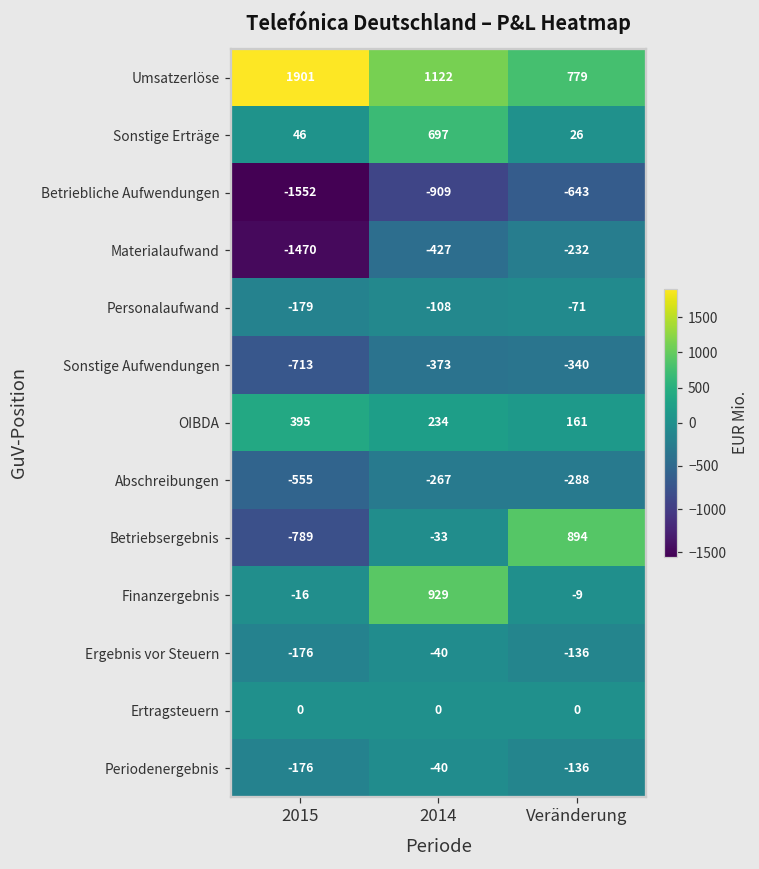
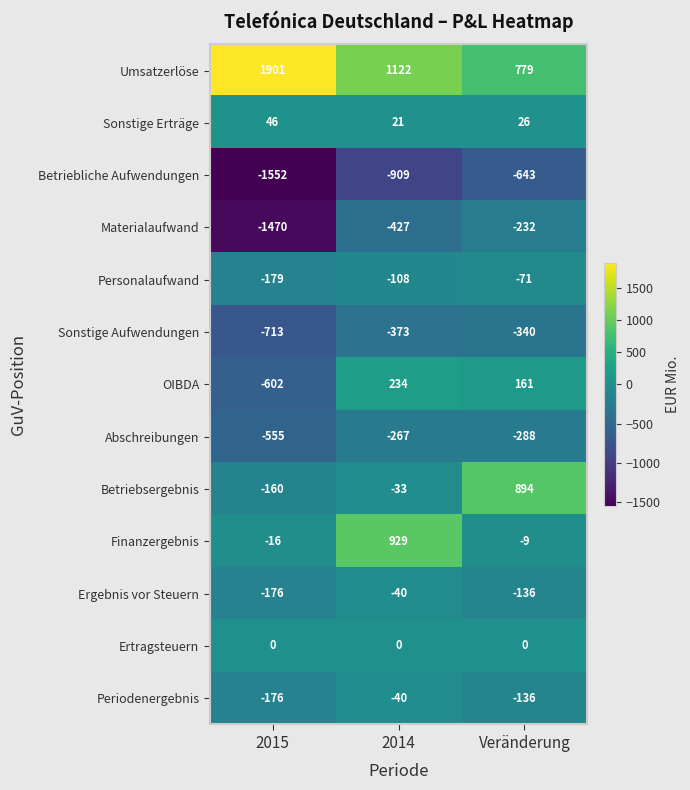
Sonstige Erträge, 2014: 697 -> 21
OIBDA, 2015: 395 -> -602
Betriebsergebnis, 2015: -789 -> -160
